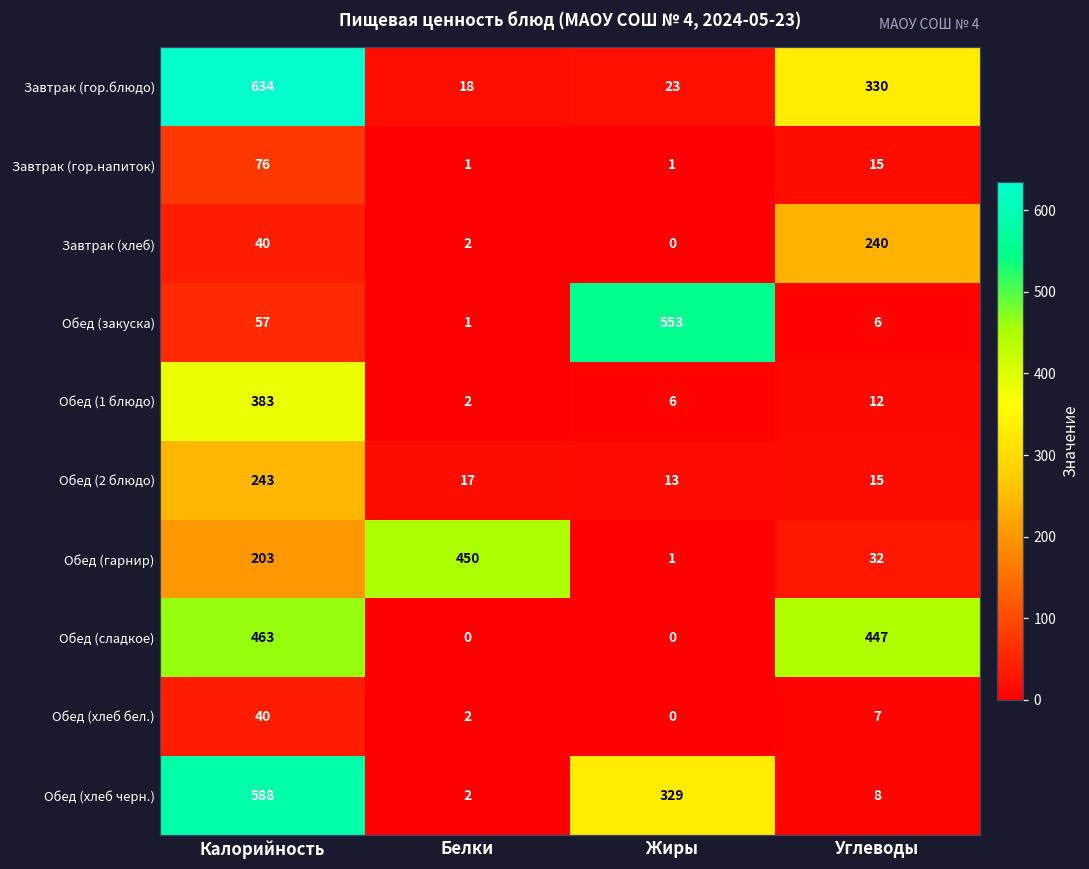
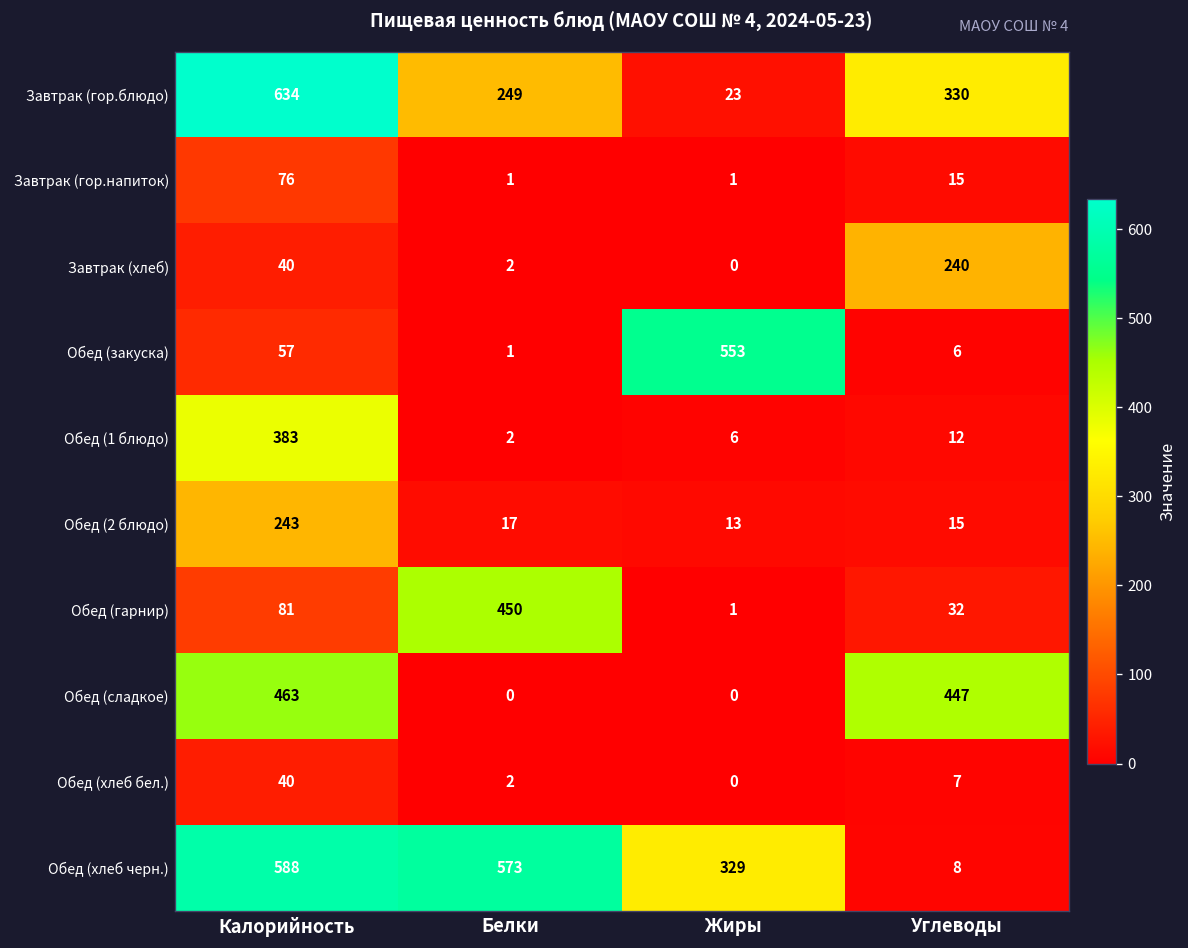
Завтрак (гор.блюдо), Белки: 18 -> 249
Обед (гарнир), Калорийность: 203 -> 81
Обед (хлеб черн.), Белки: 2 -> 573
